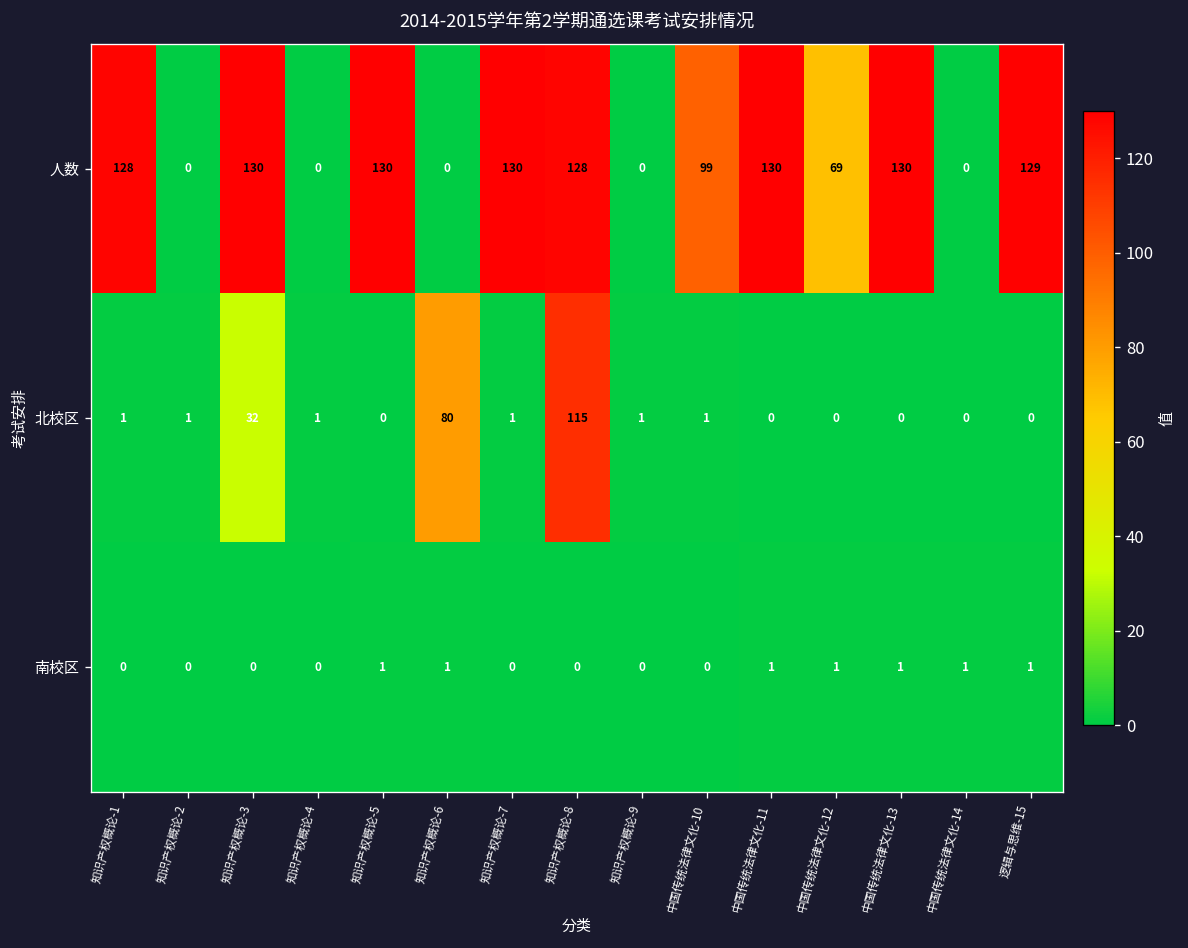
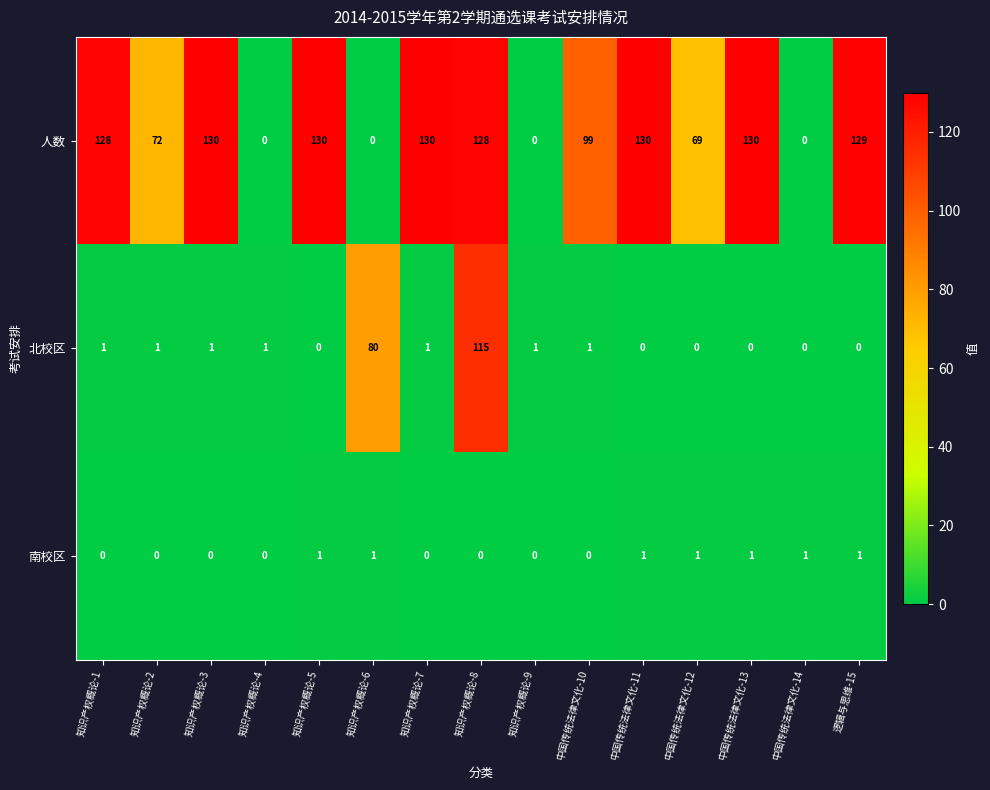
人数, 知识产权概论-2: 0 -> 72
北校区, 知识产权概论-3: 32 -> 1
